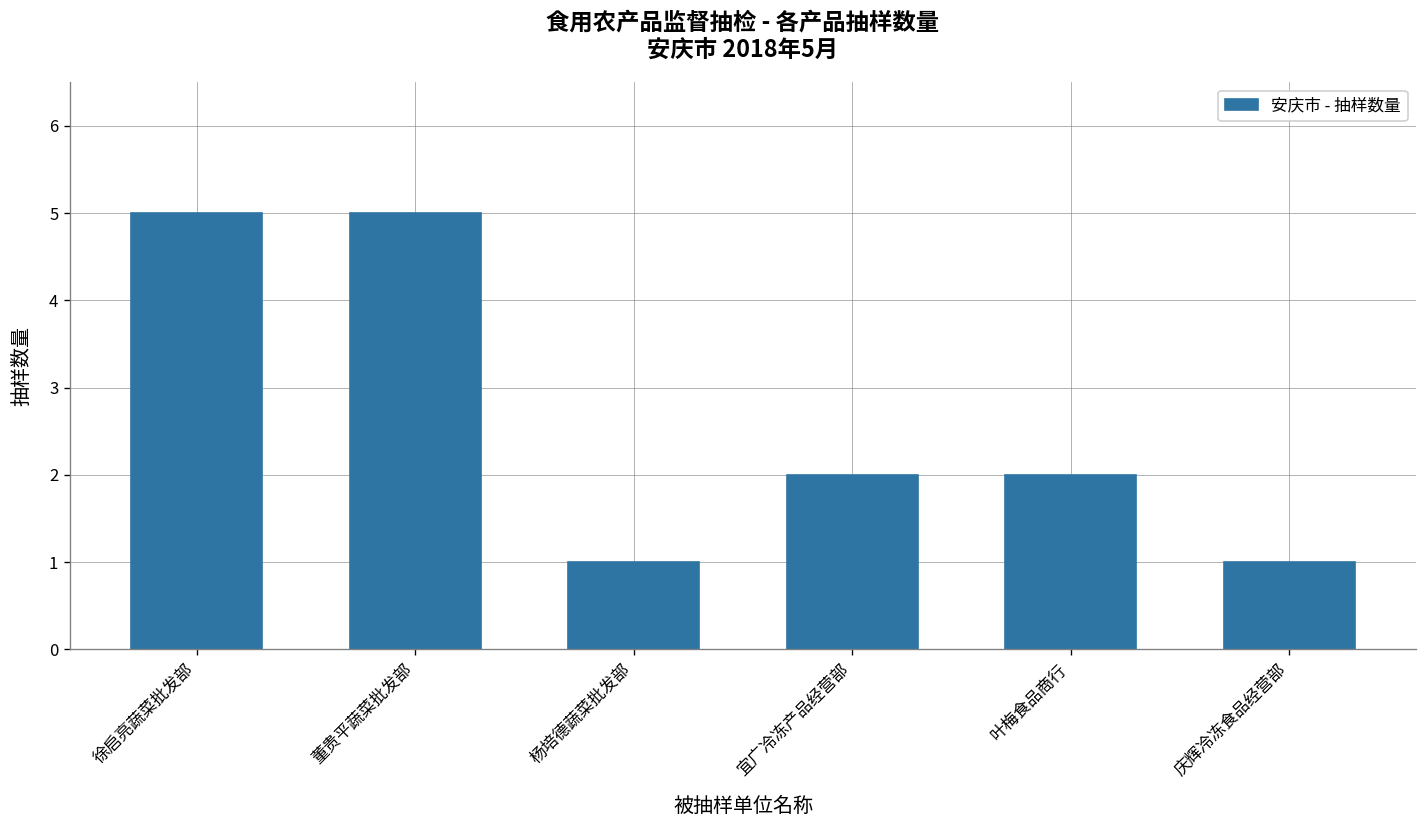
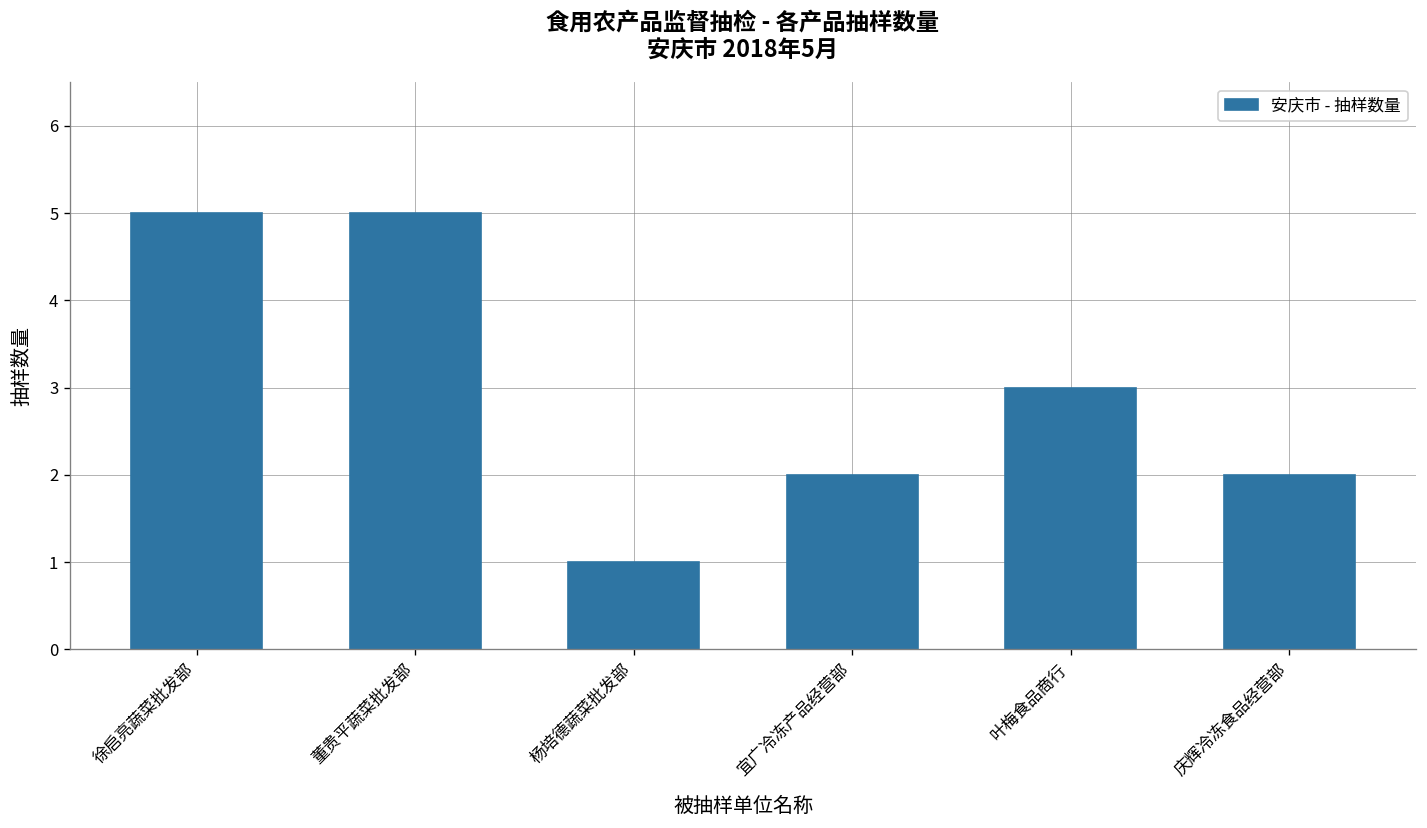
叶梅食品商行: 2 -> 3
庆辉冷冻食品经营部: 1 -> 2
